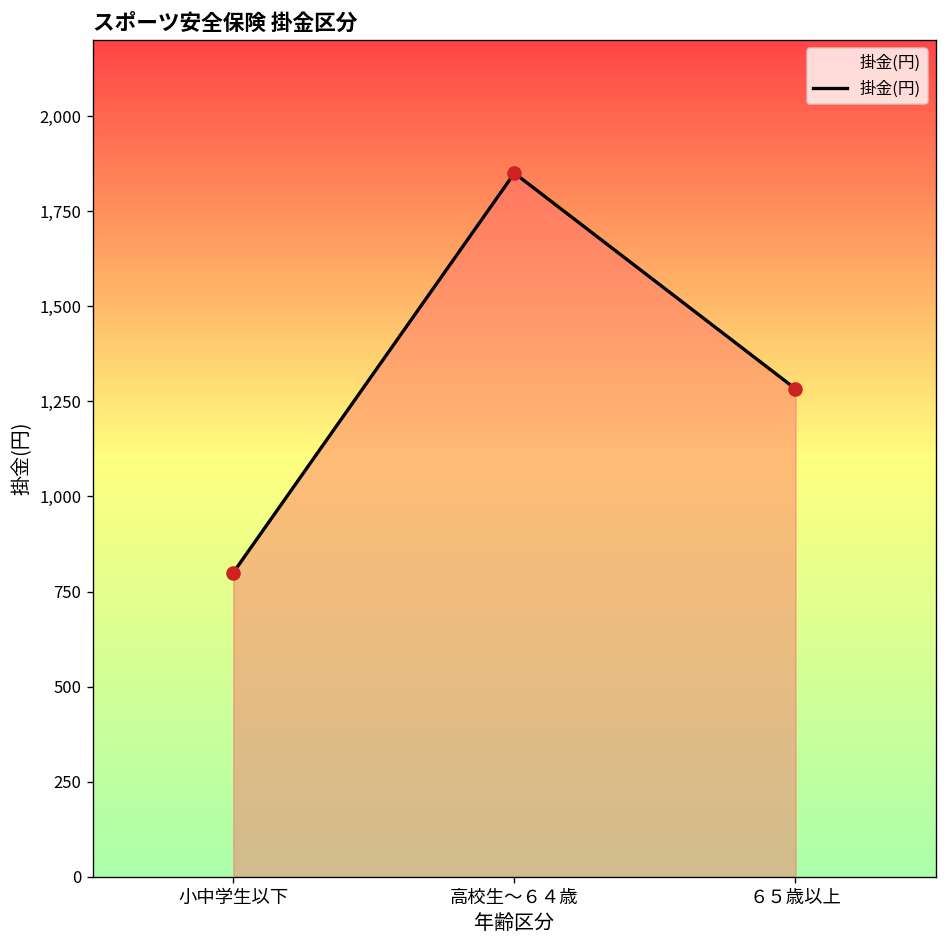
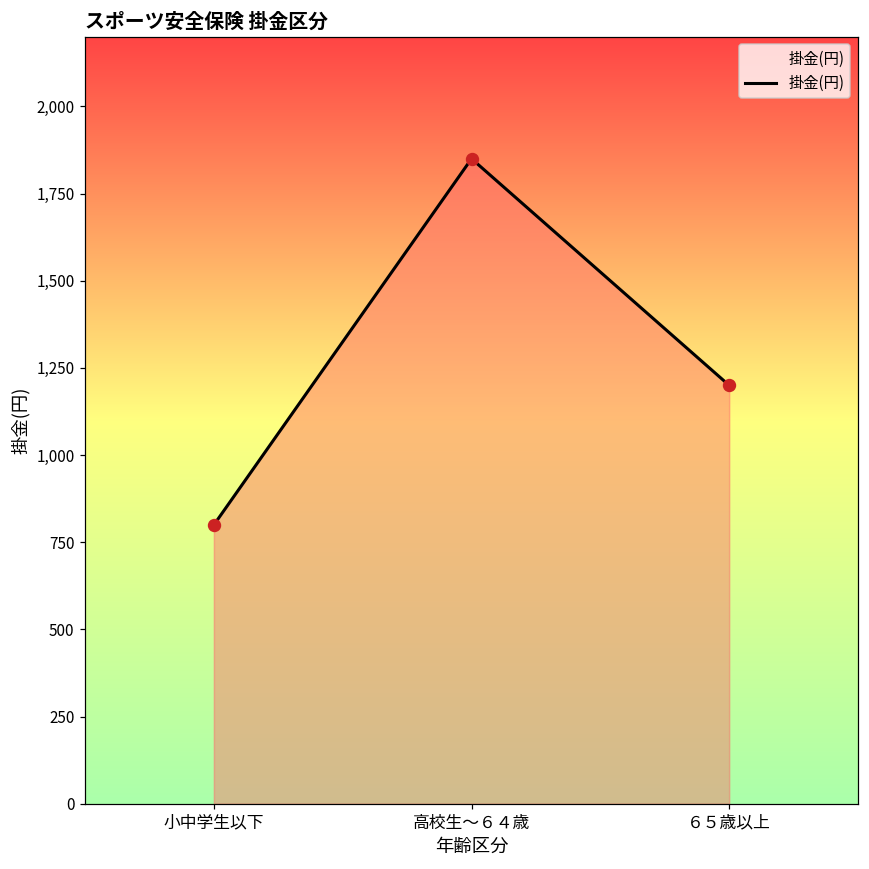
６５歳以上: 1,280 -> 1,200
